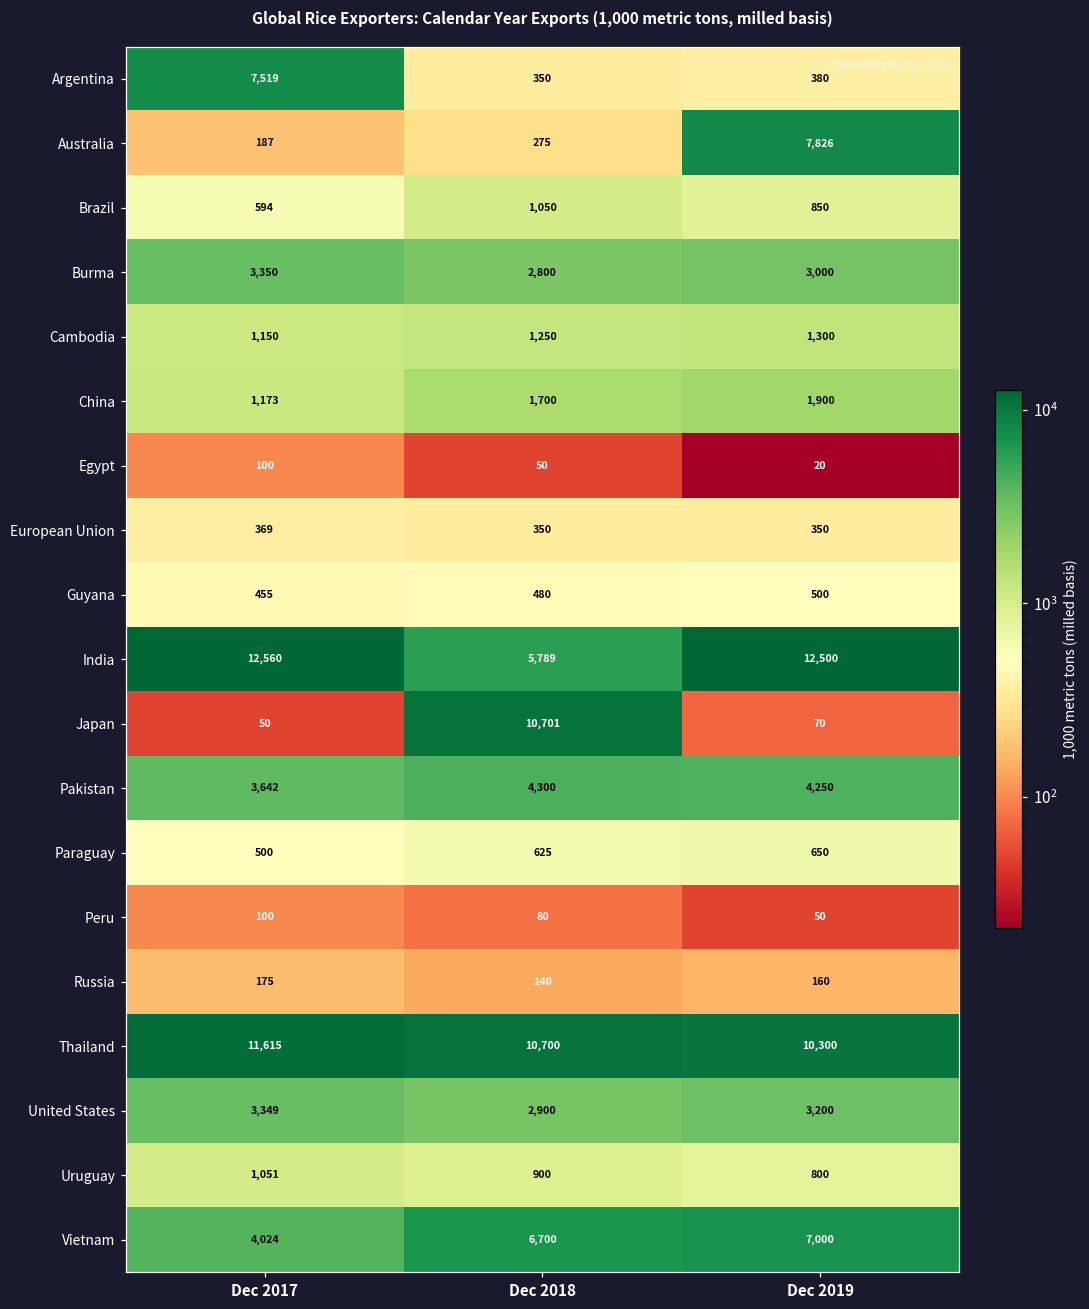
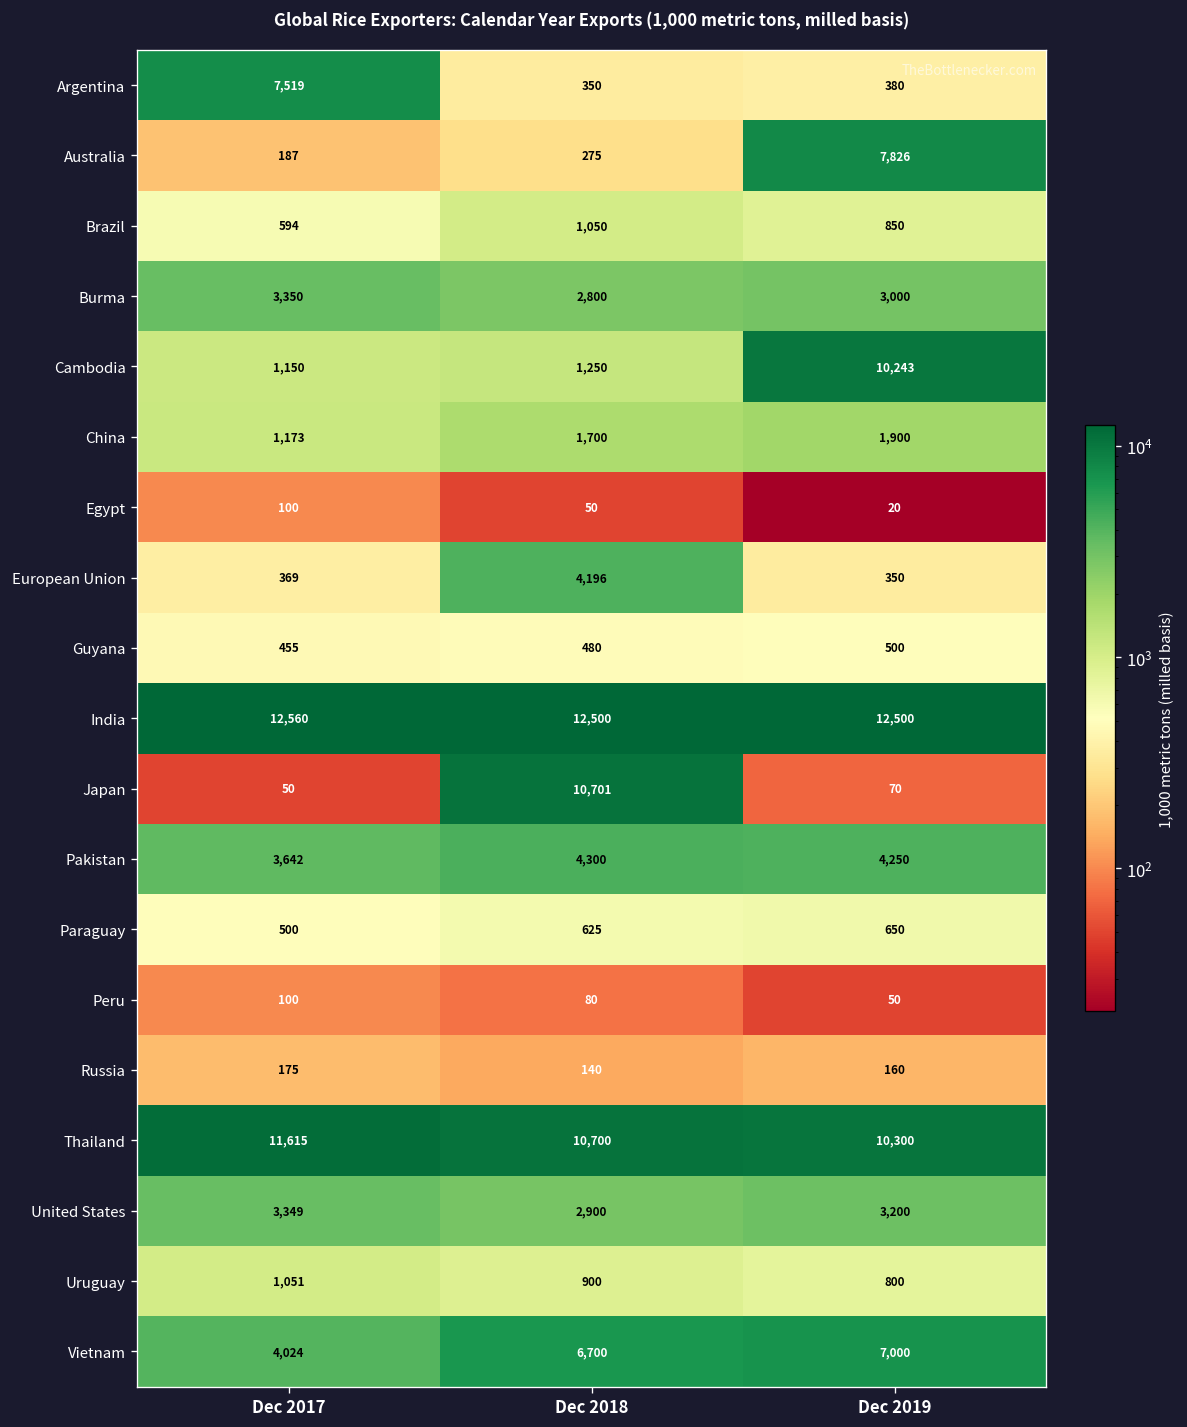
Cambodia, Dec 2019: 1,300 -> 10,243
European Union, Dec 2018: 350 -> 4,196
India, Dec 2018: 5,789 -> 12,500
